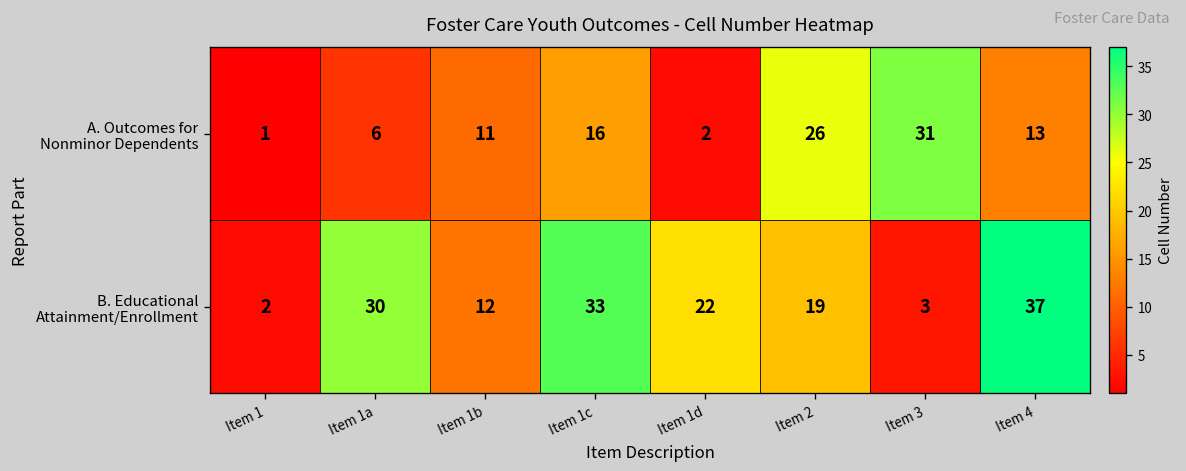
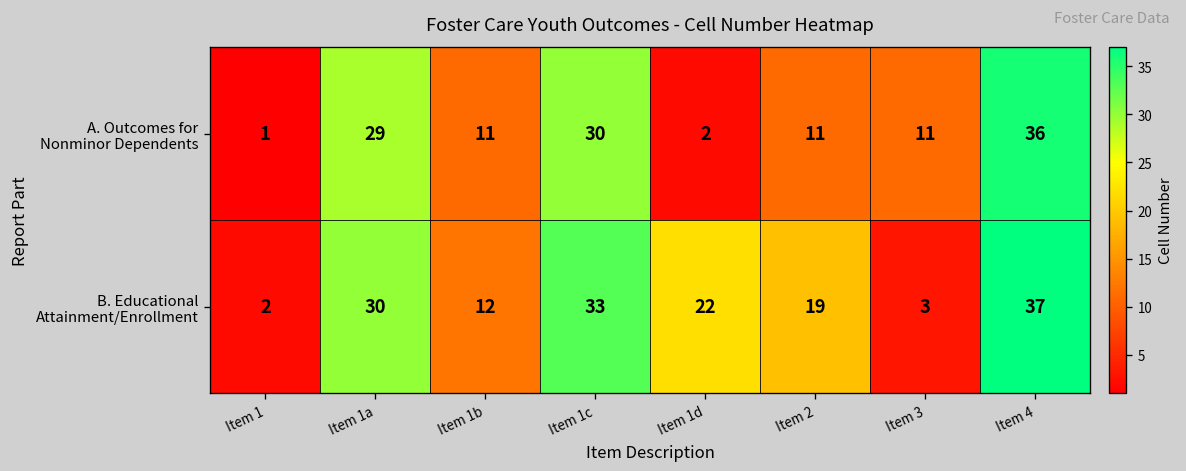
A. Outcomes for Nonminor Dependents, Item 1a: 6 -> 29
A. Outcomes for Nonminor Dependents, Item 1c: 16 -> 30
A. Outcomes for Nonminor Dependents, Item 2: 26 -> 11
A. Outcomes for Nonminor Dependents, Item 3: 31 -> 11
A. Outcomes for Nonminor Dependents, Item 4: 13 -> 36
